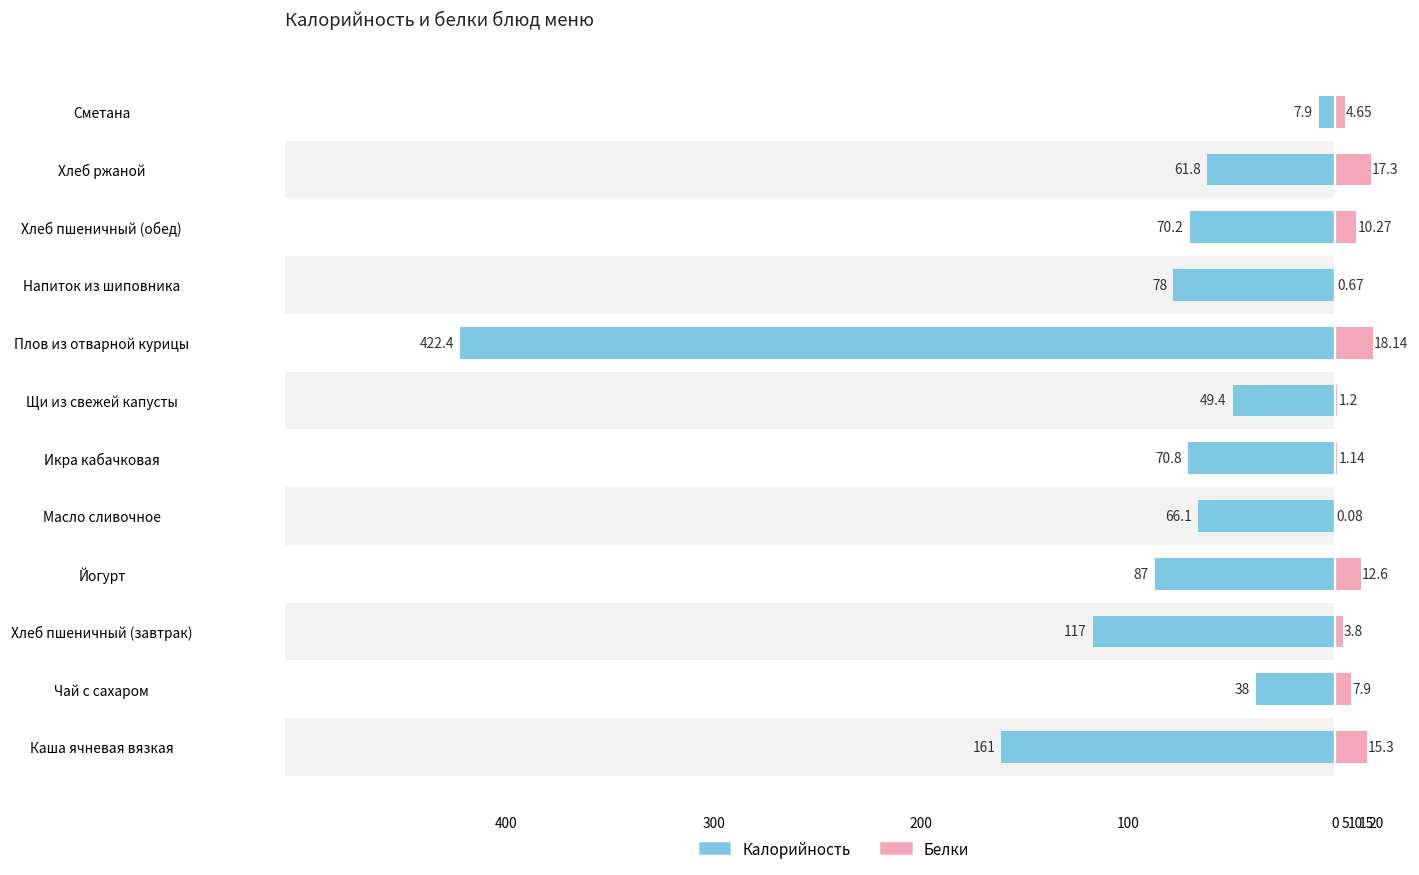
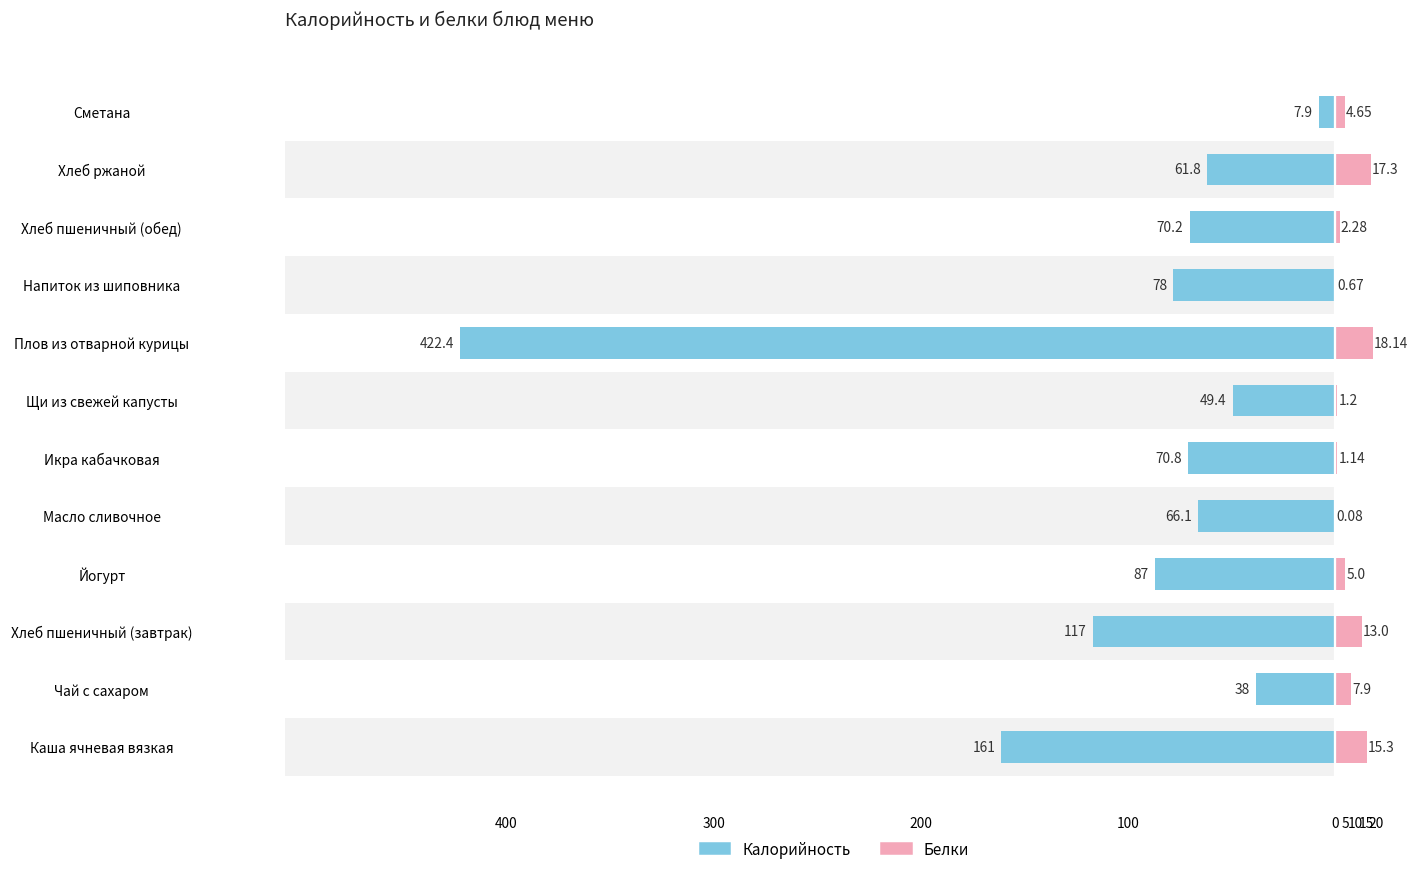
Белки, Хлеб пшеничный (обед): 10.27 -> 2.28
Белки, Йогурт: 12.6 -> 5.0
Белки, Хлеб пшеничный (завтрак): 3.8 -> 13.0
